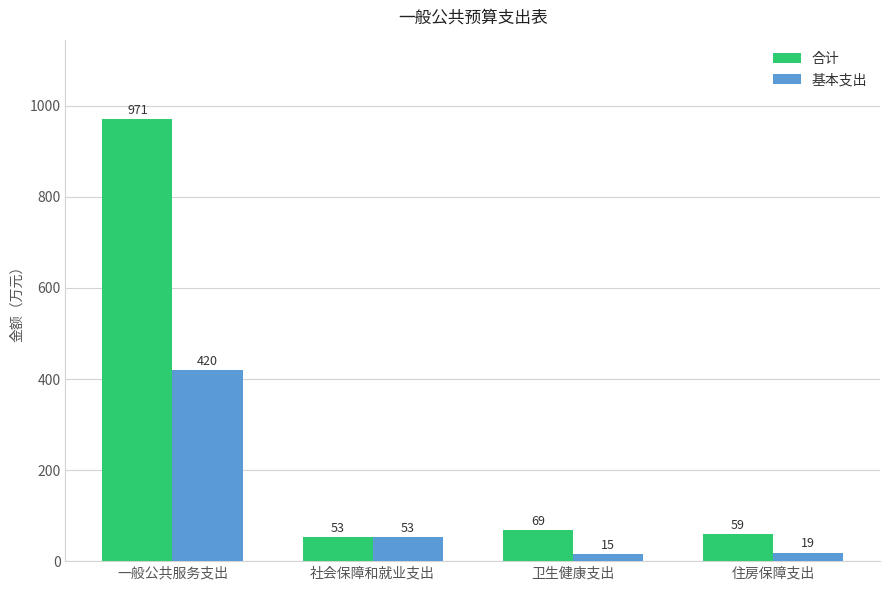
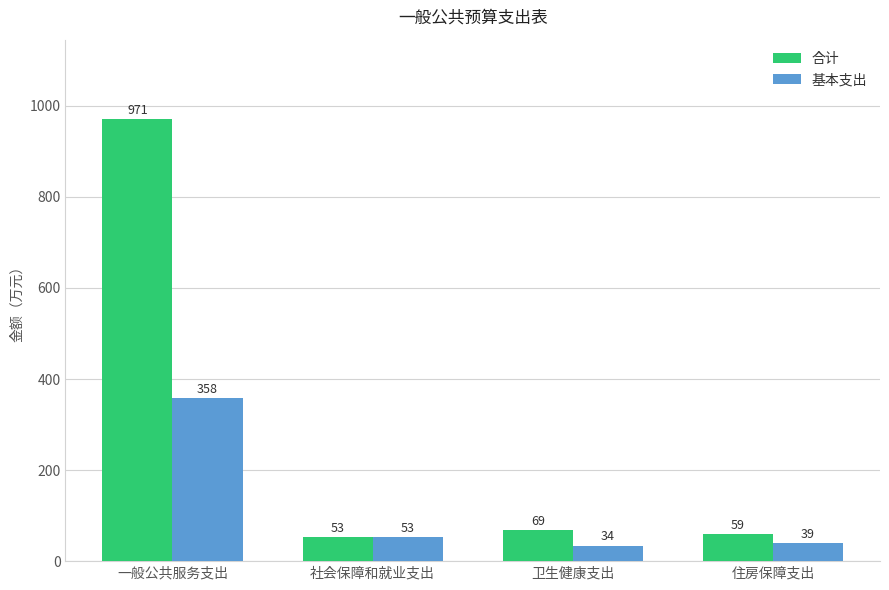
基本支出, 一般公共服务支出: 420 -> 358
基本支出, 卫生健康支出: 15 -> 34
基本支出, 住房保障支出: 19 -> 39
